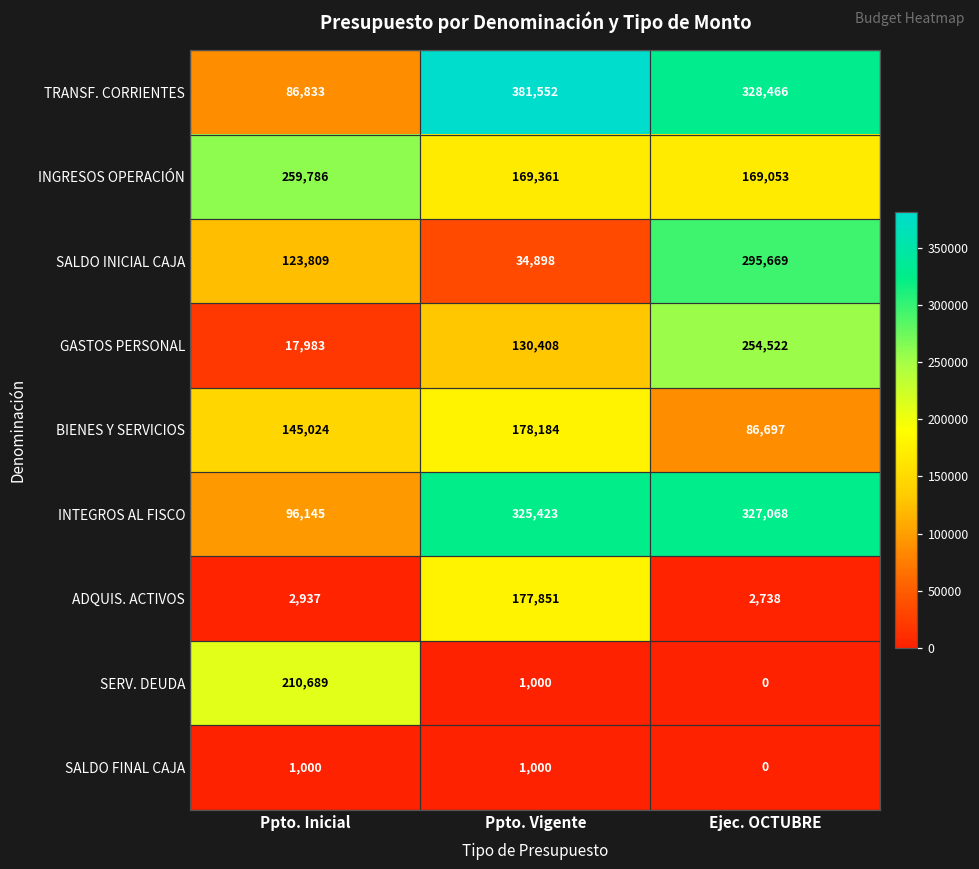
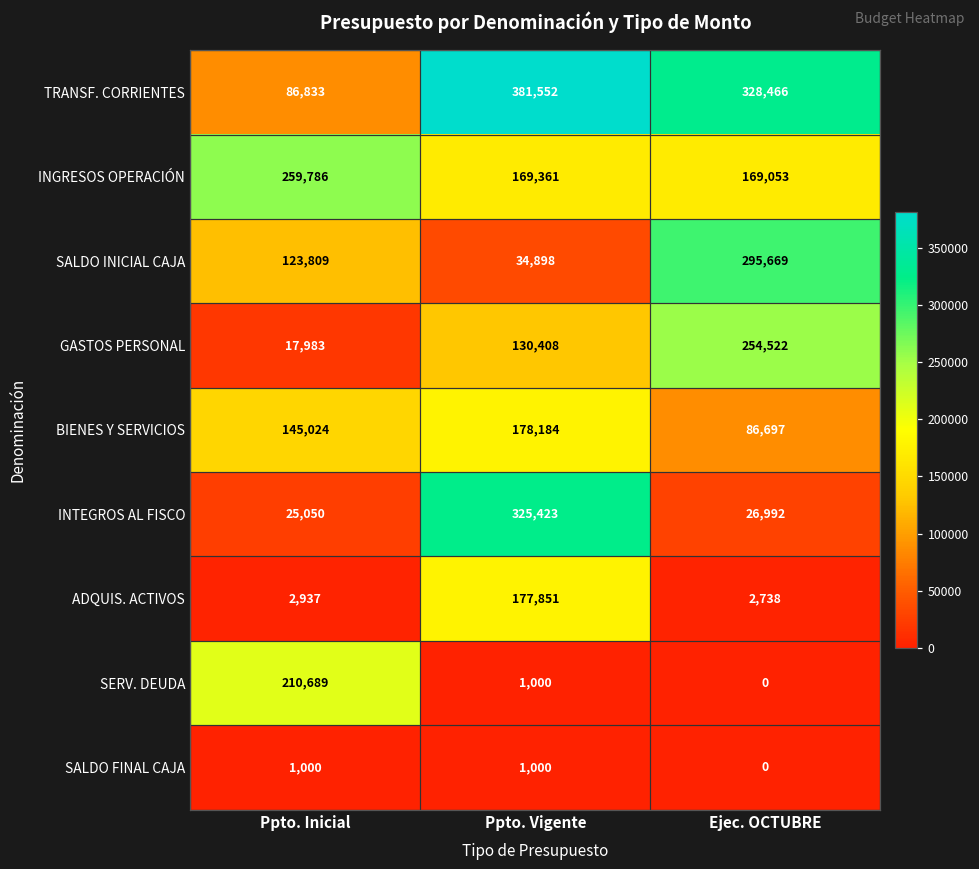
INTEGROS AL FISCO, Ppto. Inicial: 96,145 -> 25,050
INTEGROS AL FISCO, Ejec. OCTUBRE: 327,068 -> 26,992
